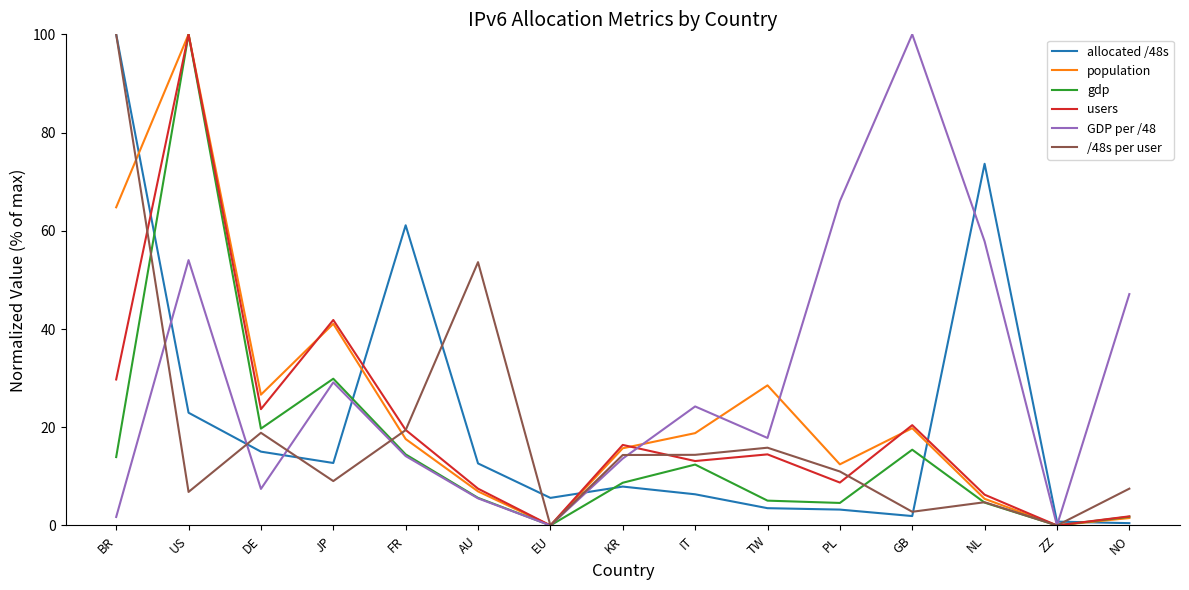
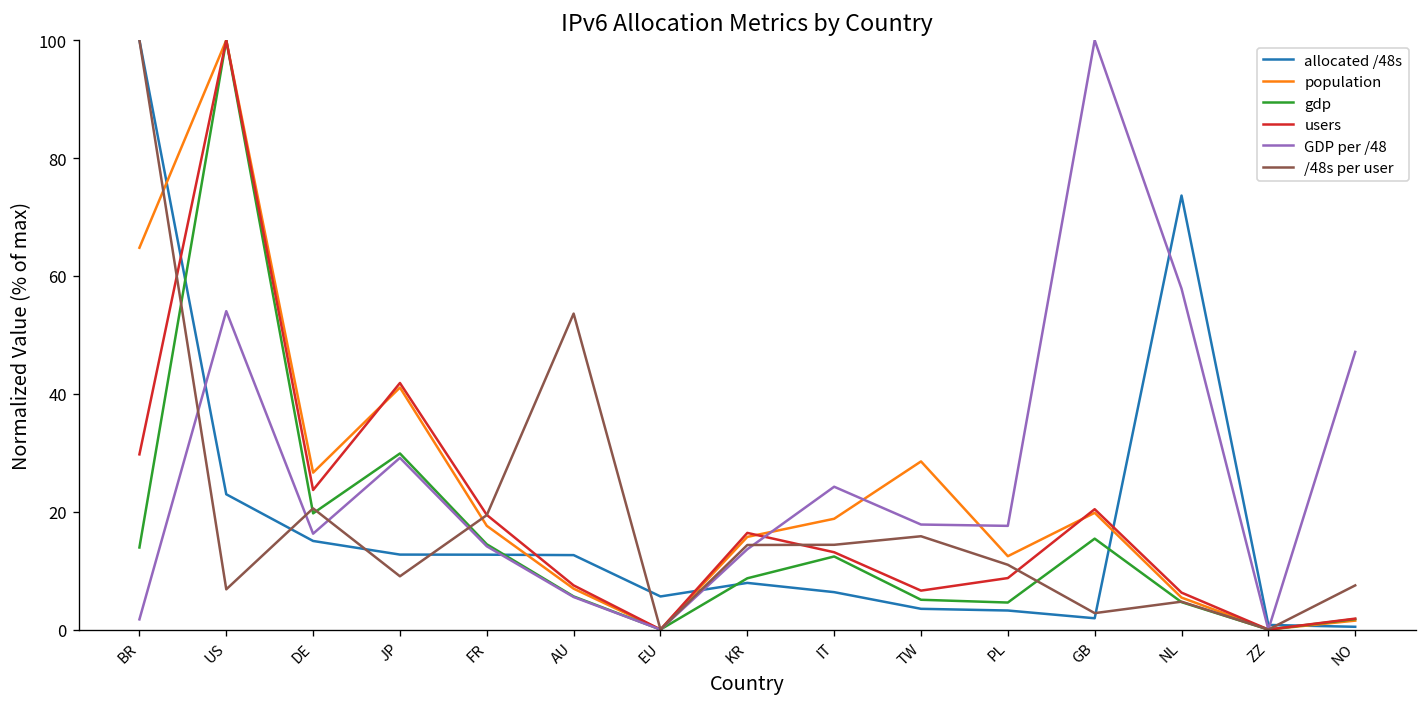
GDP per /48, DE: 7 -> 16
/48s per user, DE: 19 -> 21
allocated /48s, FR: 61 -> 13
users, TW: 14 -> 7
GDP per /48, PL: 66 -> 18
